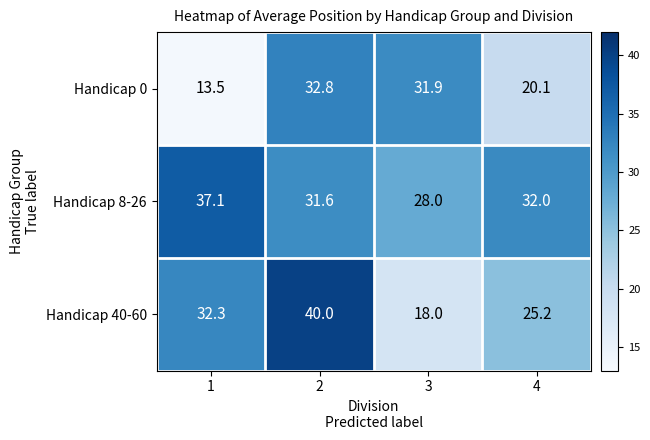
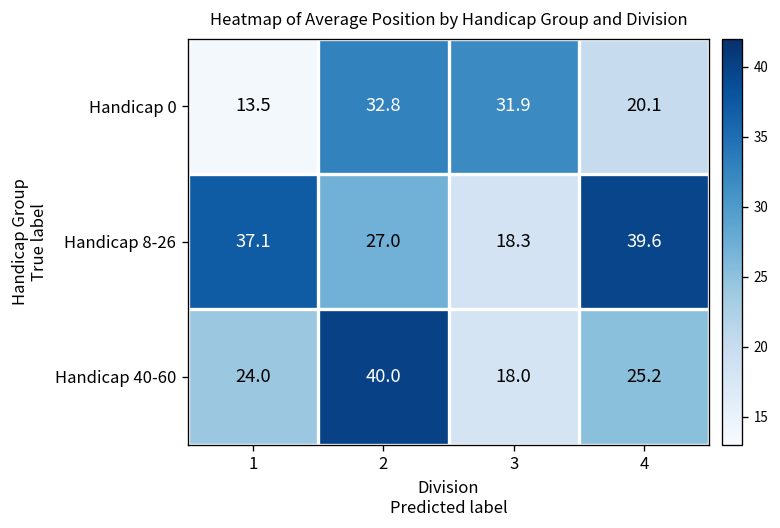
Handicap 8-26, 2: 31.6 -> 27.0
Handicap 8-26, 3: 28.0 -> 18.3
Handicap 8-26, 4: 32.0 -> 39.6
Handicap 40-60, 1: 32.3 -> 24.0
